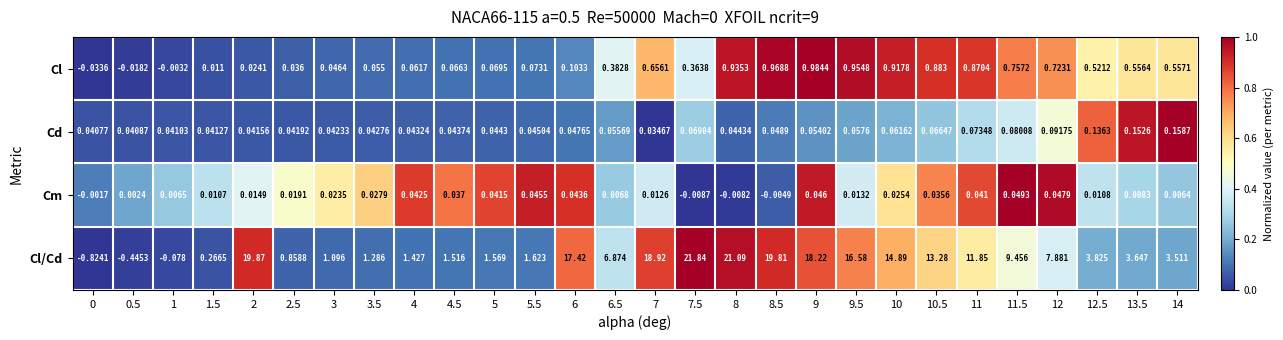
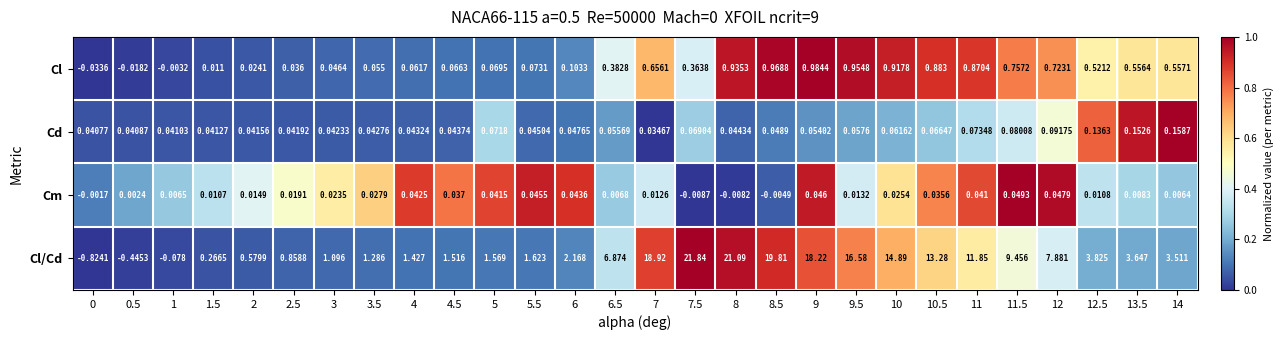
Cd, 5: 0.0443 -> 0.0718
Cl/Cd, 2: 19.87 -> 0.5799
Cl/Cd, 6: 17.42 -> 2.168
